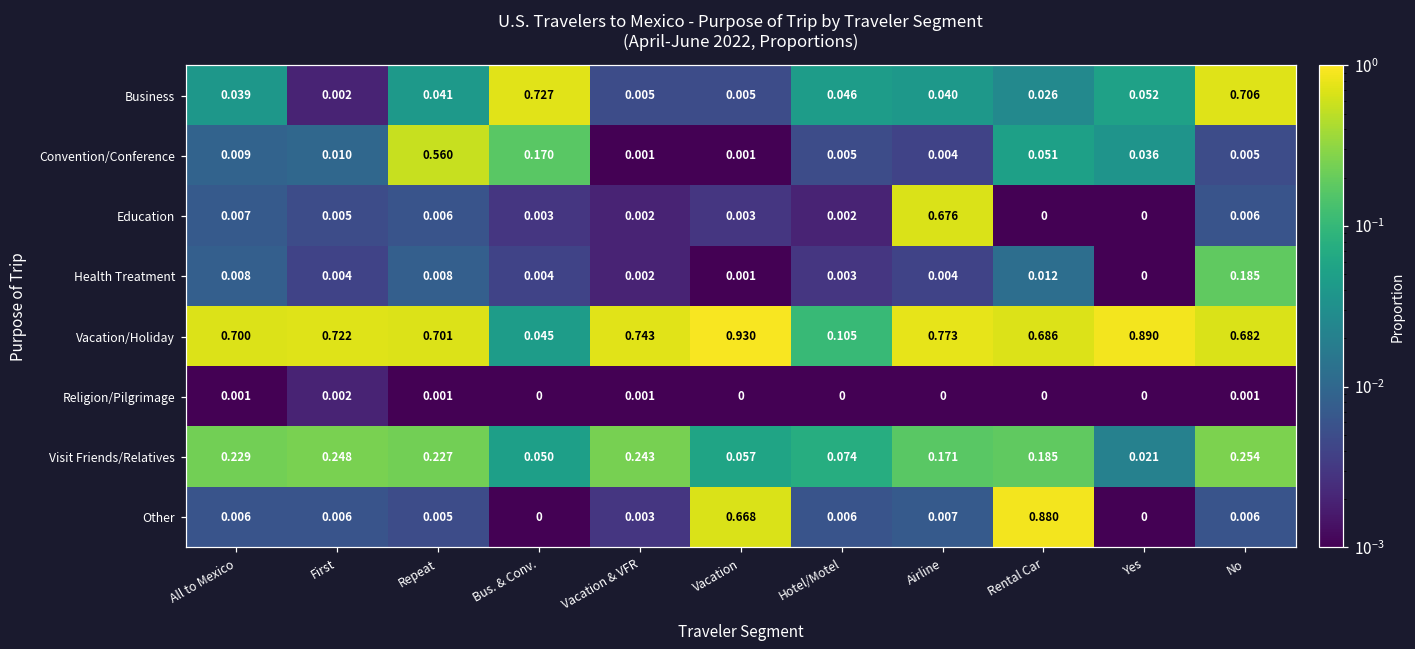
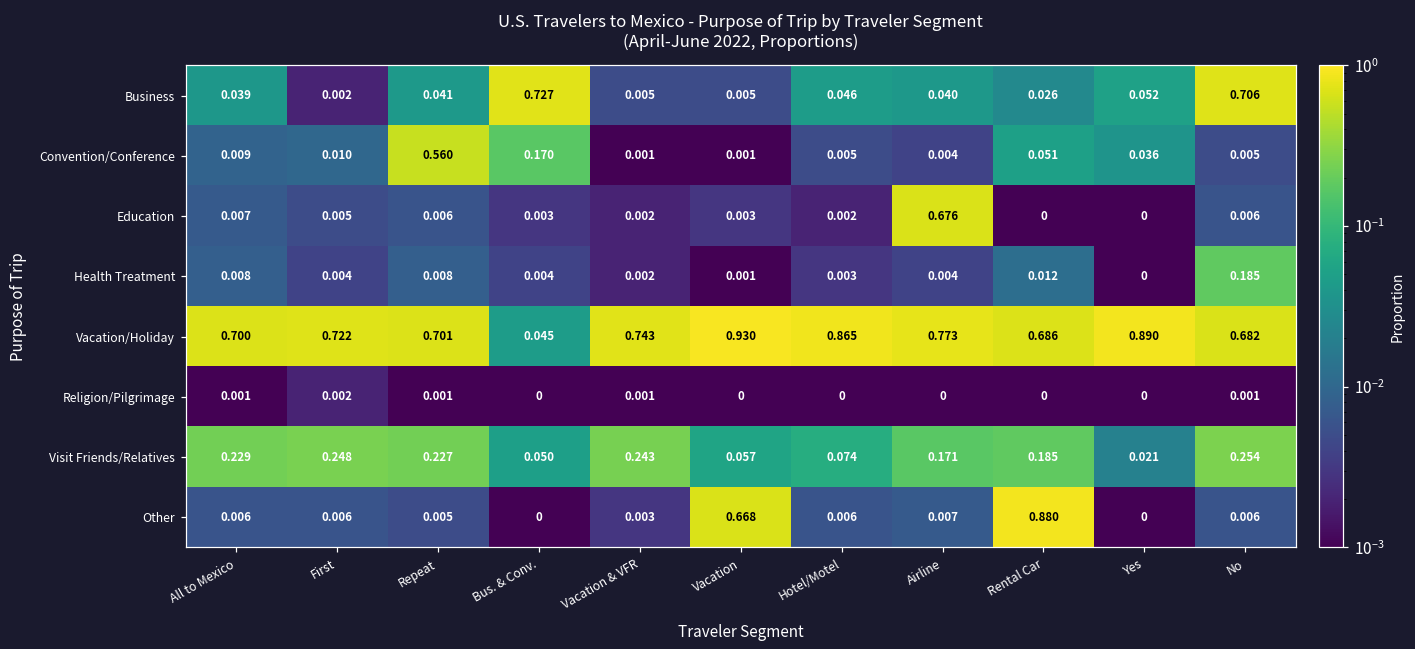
Vacation/Holiday, Hotel/Motel: 0.105 -> 0.865
